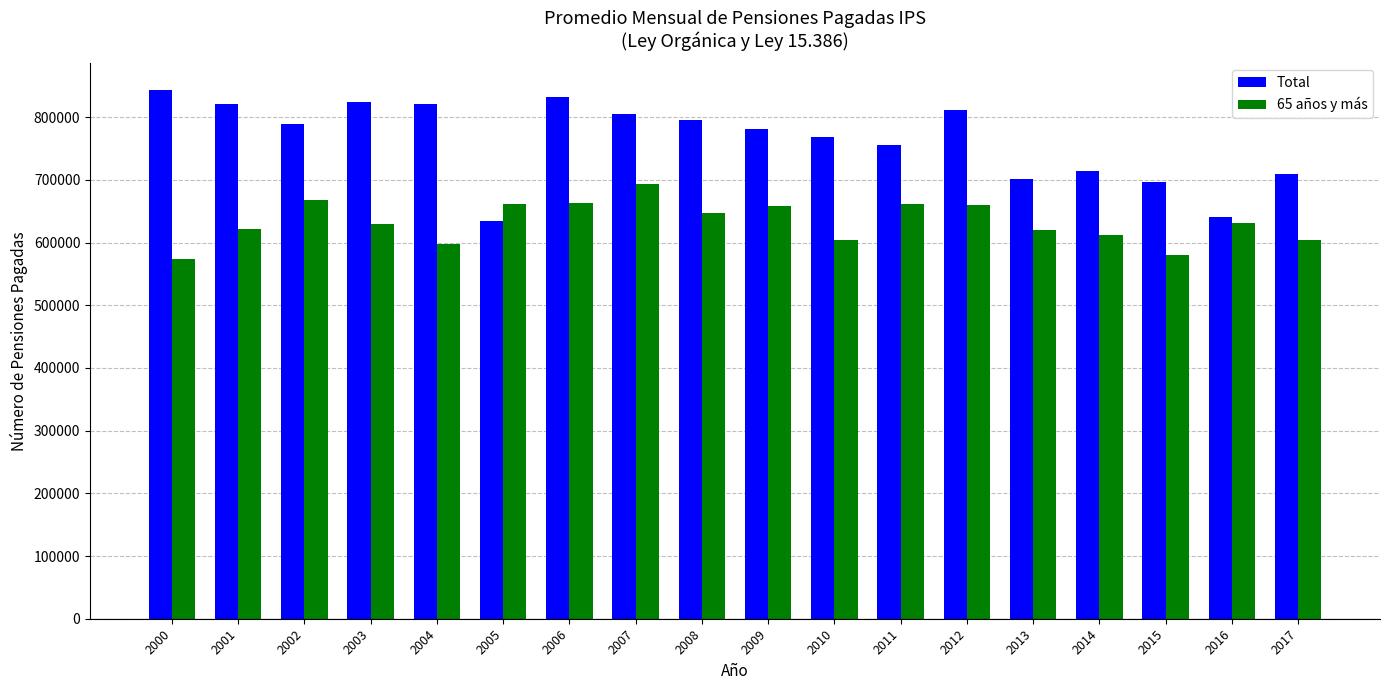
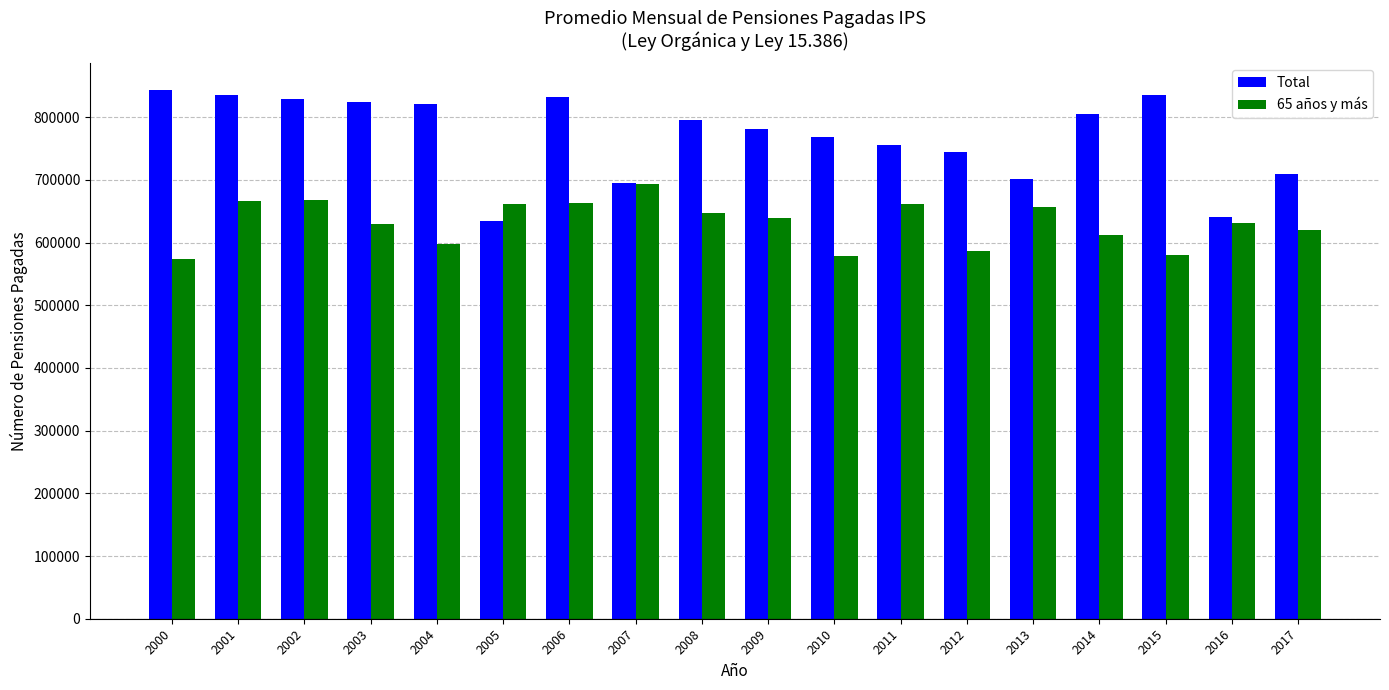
Total, 2001: 820000 -> 840000
65 años y más, 2001: 620000 -> 670000
Total, 2002: 790000 -> 830000
Total, 2007: 810000 -> 690000
65 años y más, 2009: 660000 -> 640000
65 años y más, 2010: 600000 -> 580000
Total, 2012: 810000 -> 740000
65 años y más, 2012: 660000 -> 590000
65 años y más, 2013: 620000 -> 660000
Total, 2014: 710000 -> 800000
Total, 2015: 700000 -> 830000
65 años y más, 2017: 600000 -> 620000
